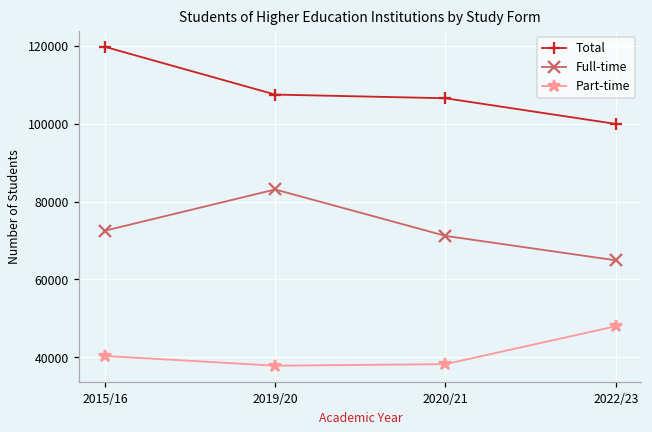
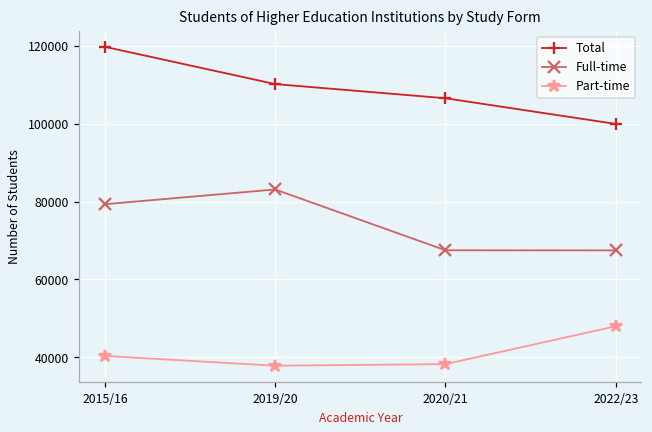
Full-time, 2015/16: 73000 -> 79000
Total, 2019/20: 107000 -> 110000
Full-time, 2020/21: 71000 -> 67000
Full-time, 2022/23: 65000 -> 67000
